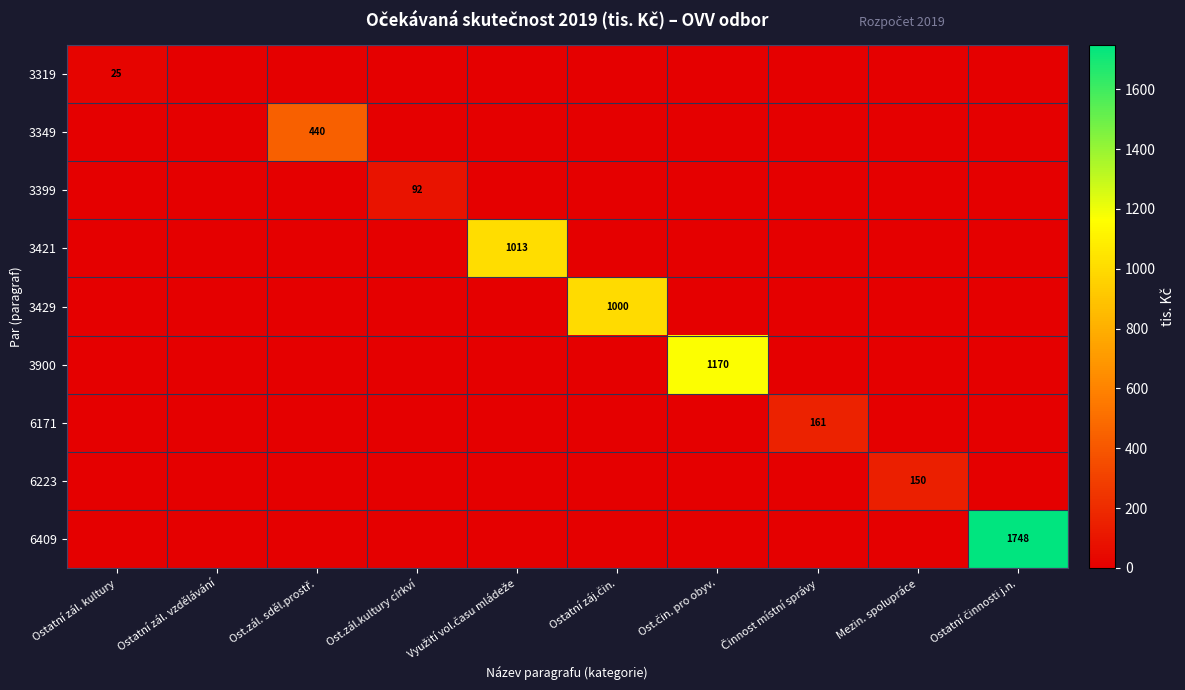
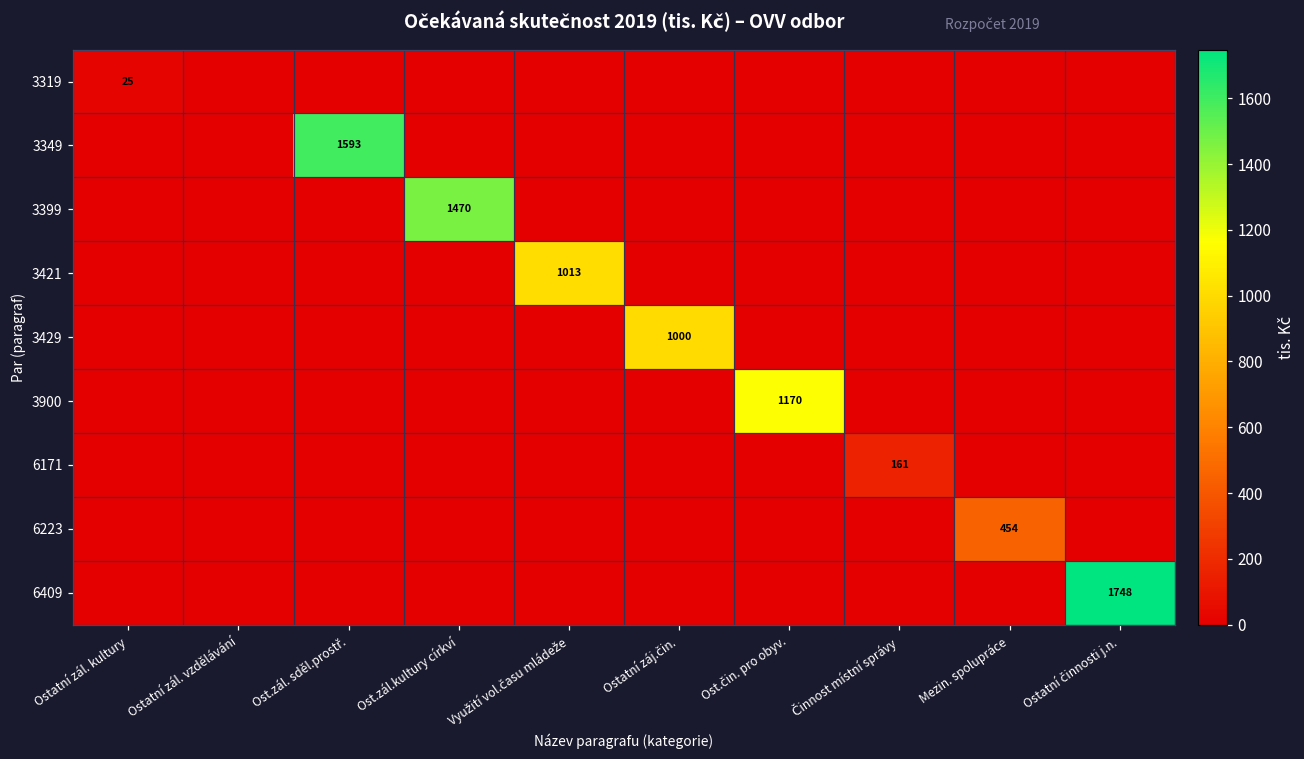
3349, Ost.zál. sděl.prostř.: 440 -> 1593
3399, Ost.zál.kultury církví: 92 -> 1470
6223, Mezin. spolupráce: 150 -> 454
